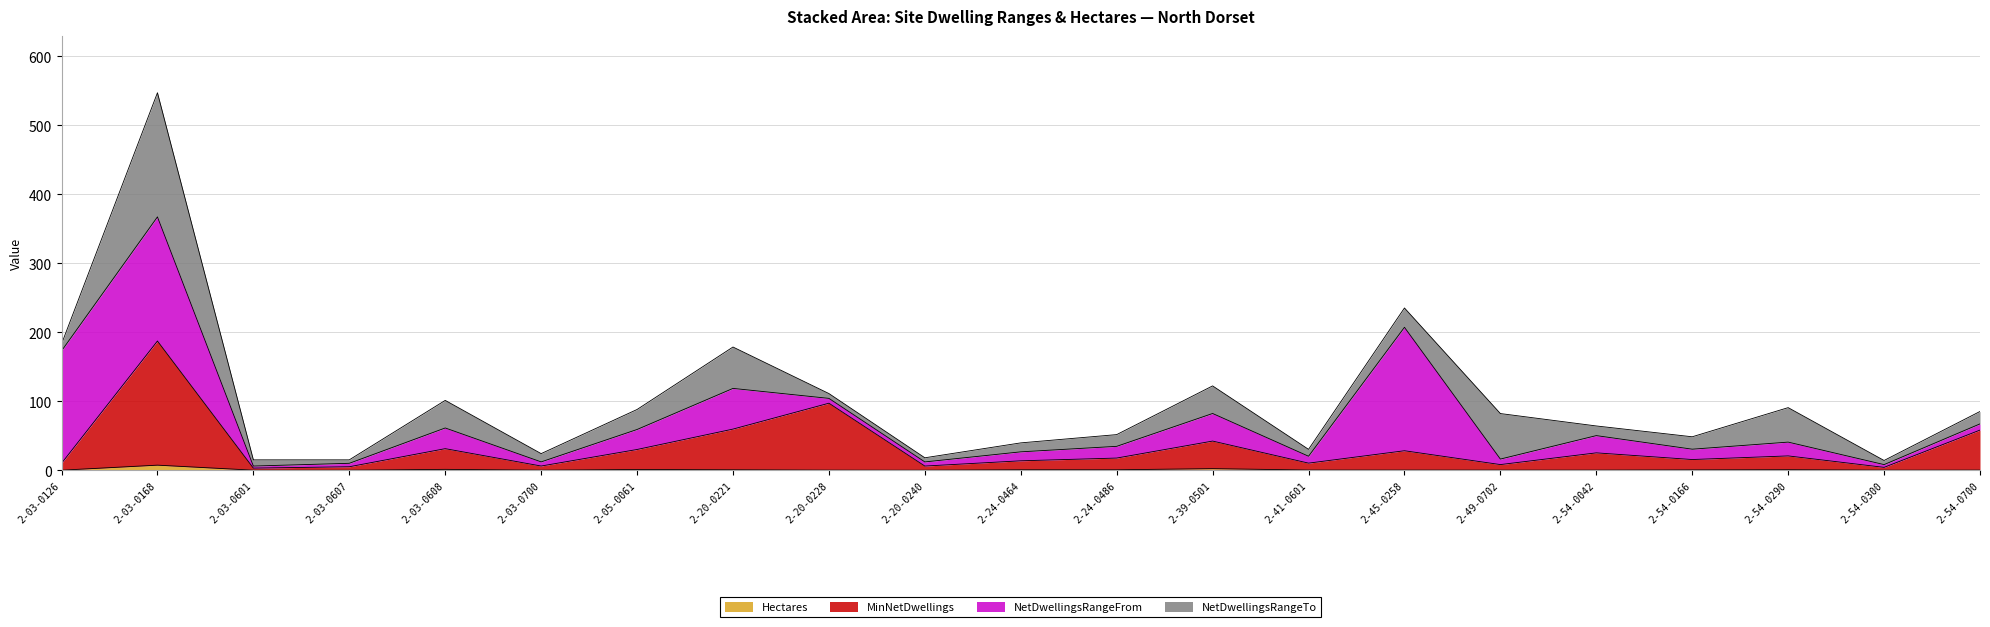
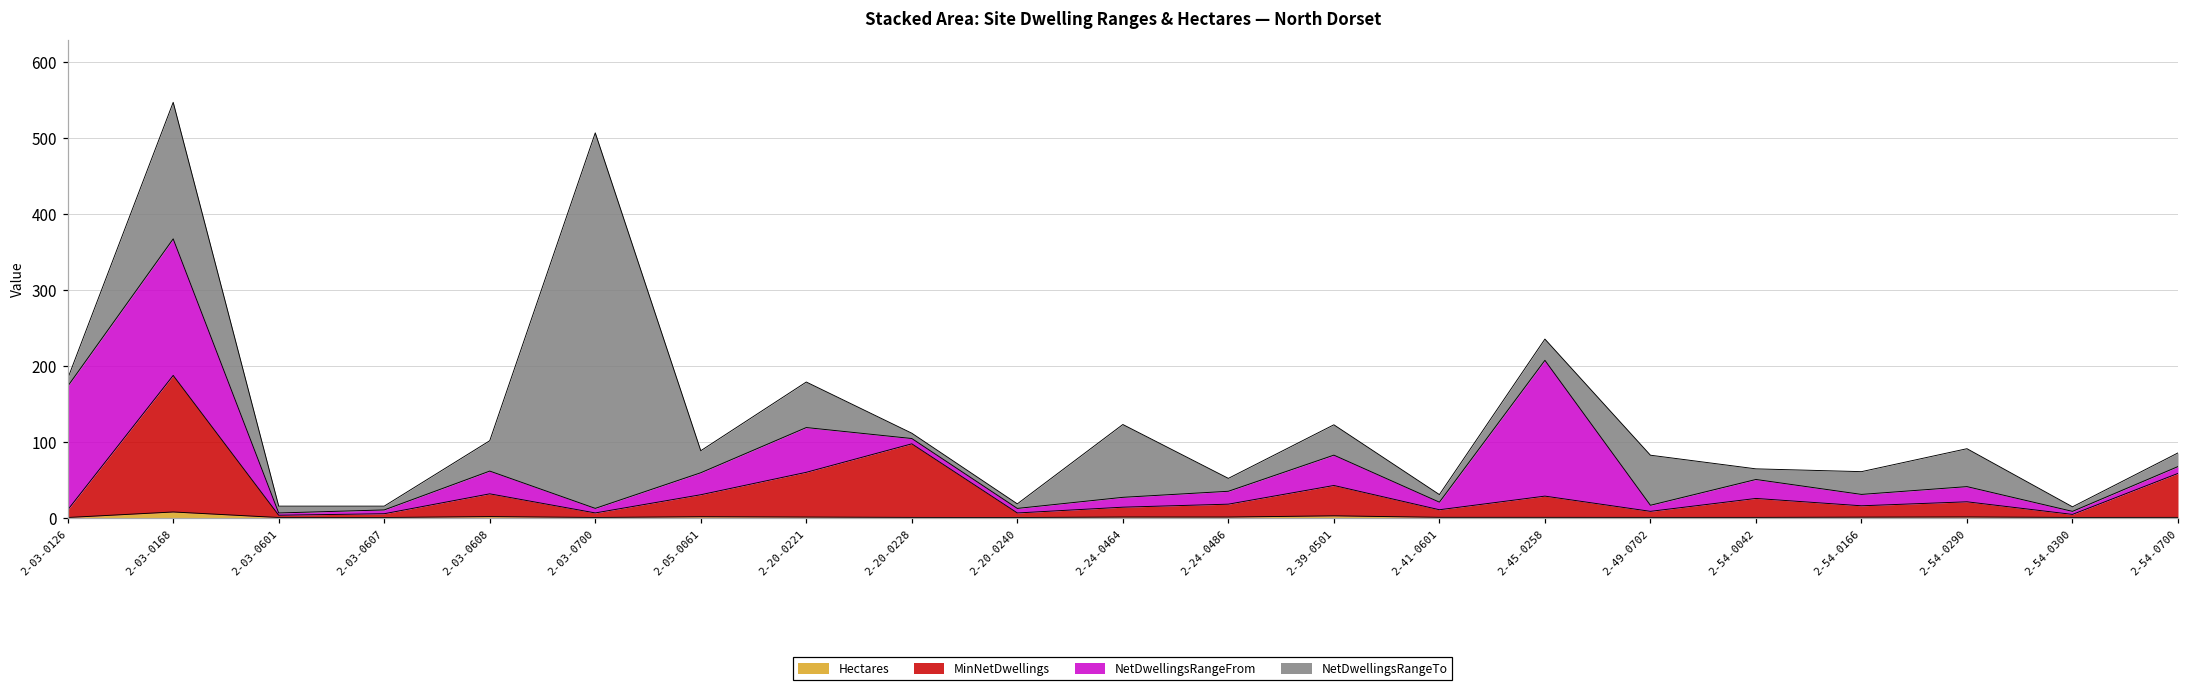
NetDwellingsRangeTo, 2-03-0700: 10 -> 500
NetDwellingsRangeTo, 2-24-0464: 10 -> 100
NetDwellingsRangeTo, 2-54-0166: 20 -> 30
